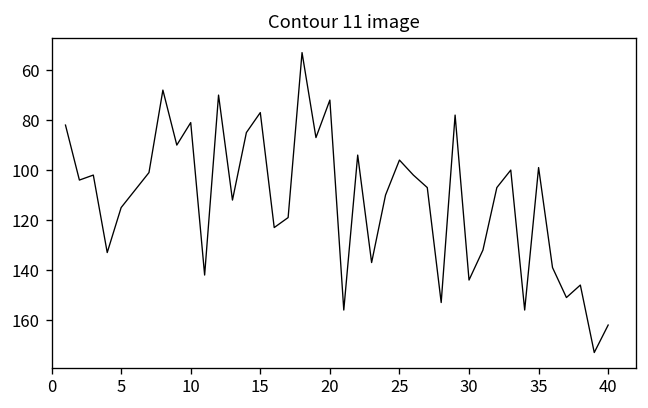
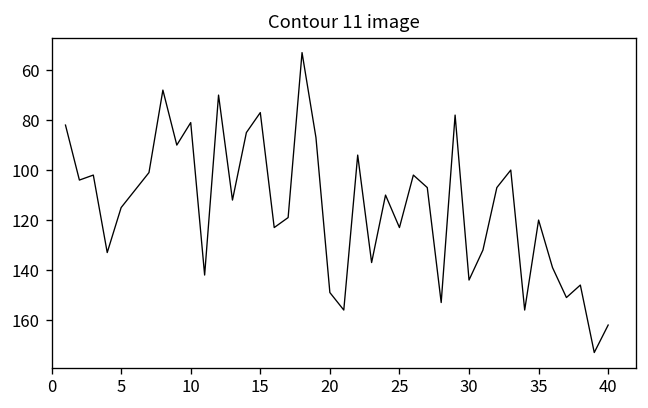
20: 72 -> 149
25: 96 -> 123
35: 99 -> 120
